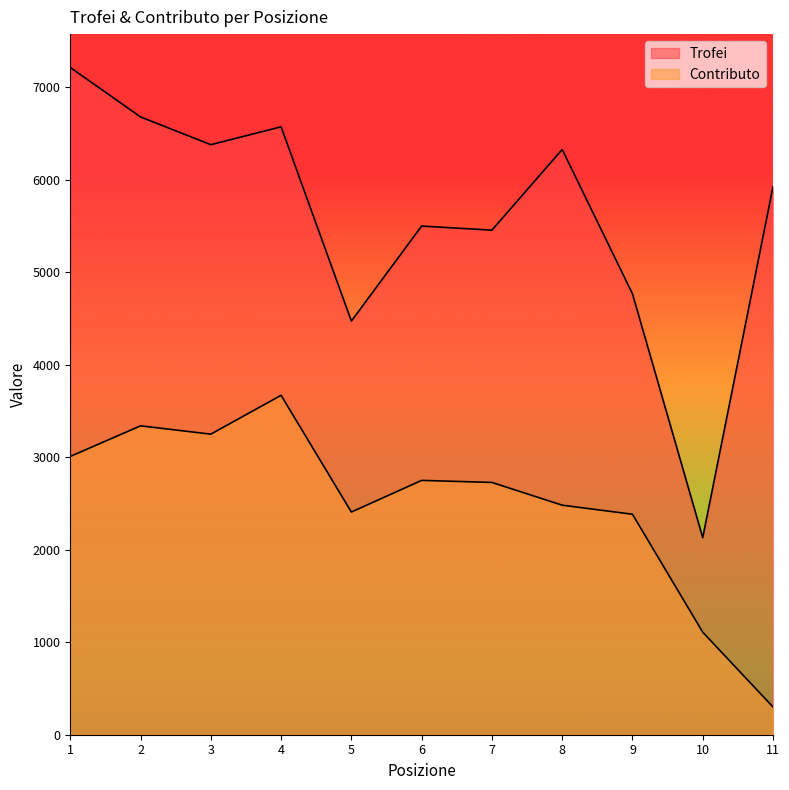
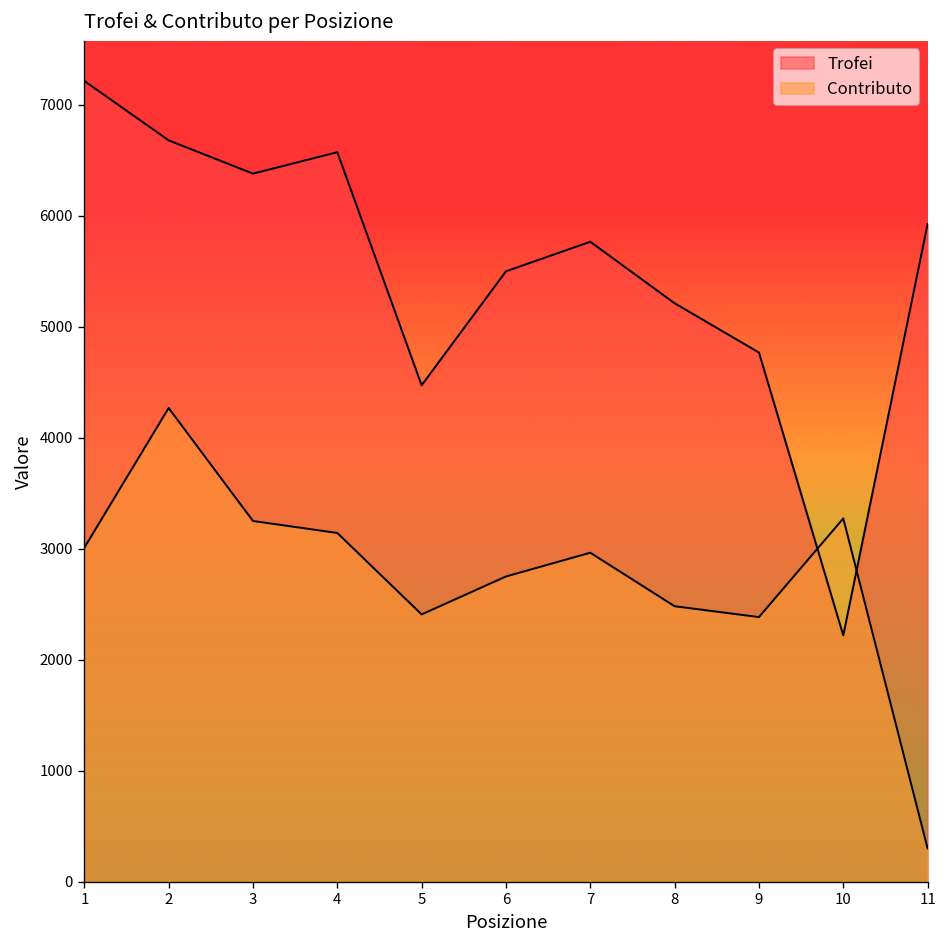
Contributo, 2: 3300 -> 4300
Contributo, 4: 3700 -> 3100
Trofei, 7: 5500 -> 5800
Contributo, 7: 2700 -> 3000
Trofei, 8: 6300 -> 5200
Trofei, 10: 2100 -> 2200
Contributo, 10: 1100 -> 3300
